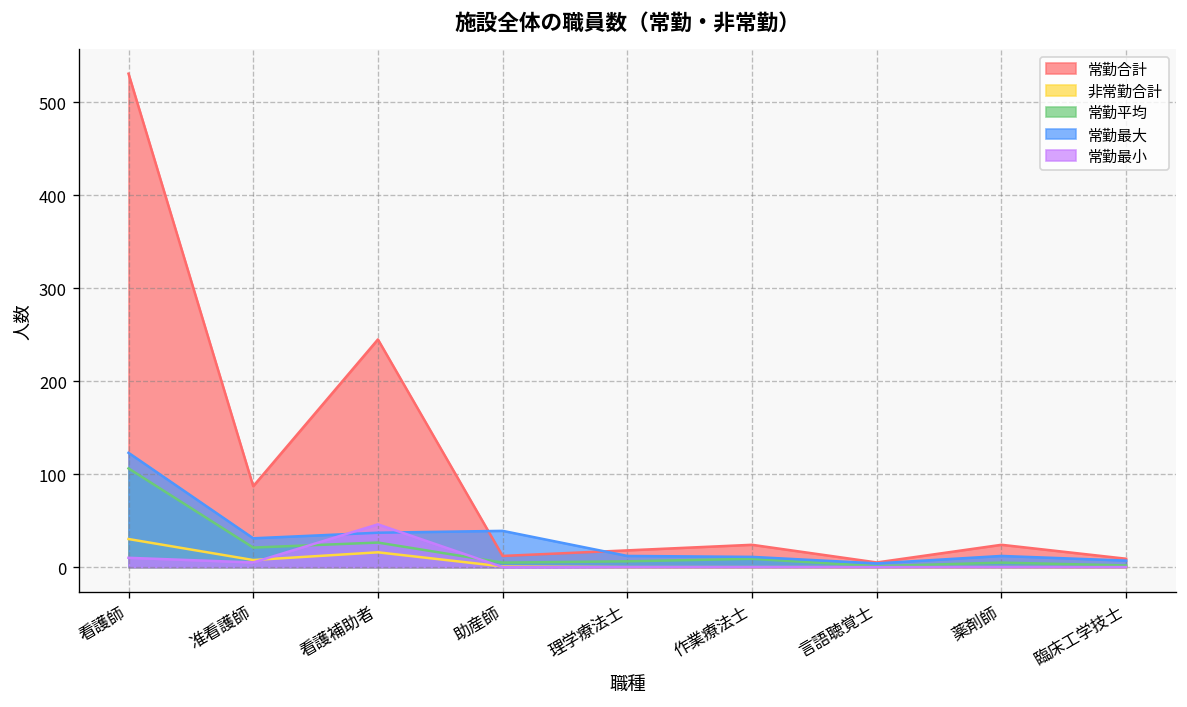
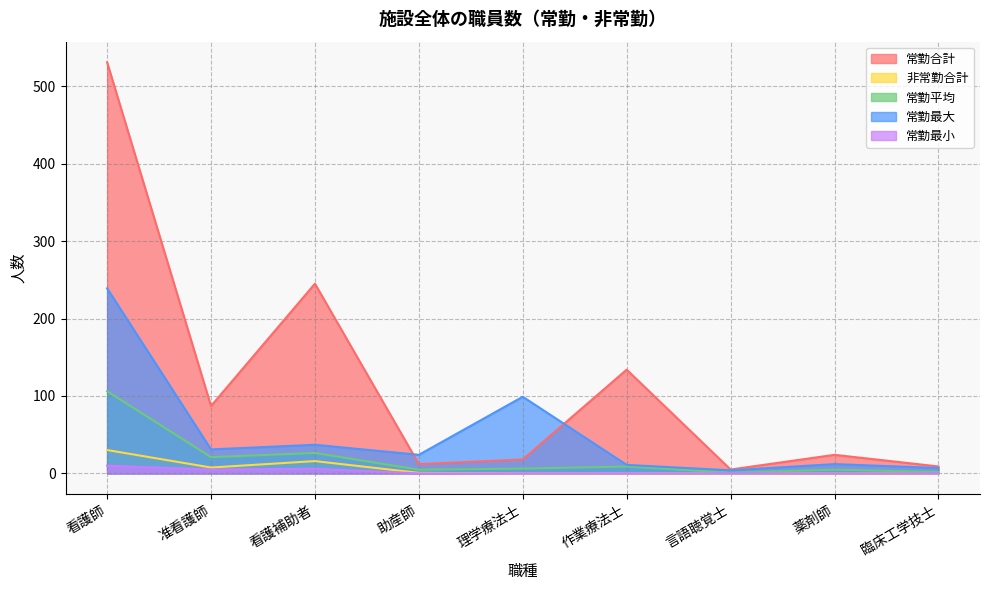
常勤最大, 看護師: 120 -> 240
常勤最小, 看護補助者: 50 -> 10
常勤最大, 助産師: 40 -> 20
常勤最大, 理学療法士: 10 -> 100
常勤合計, 作業療法士: 20 -> 130
